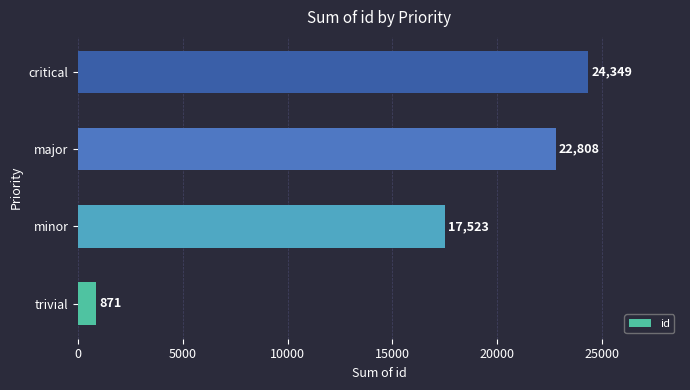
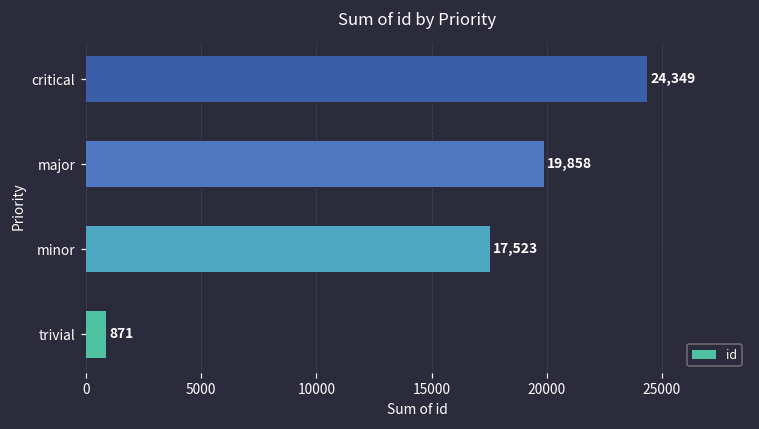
major: 22,808 -> 19,858
